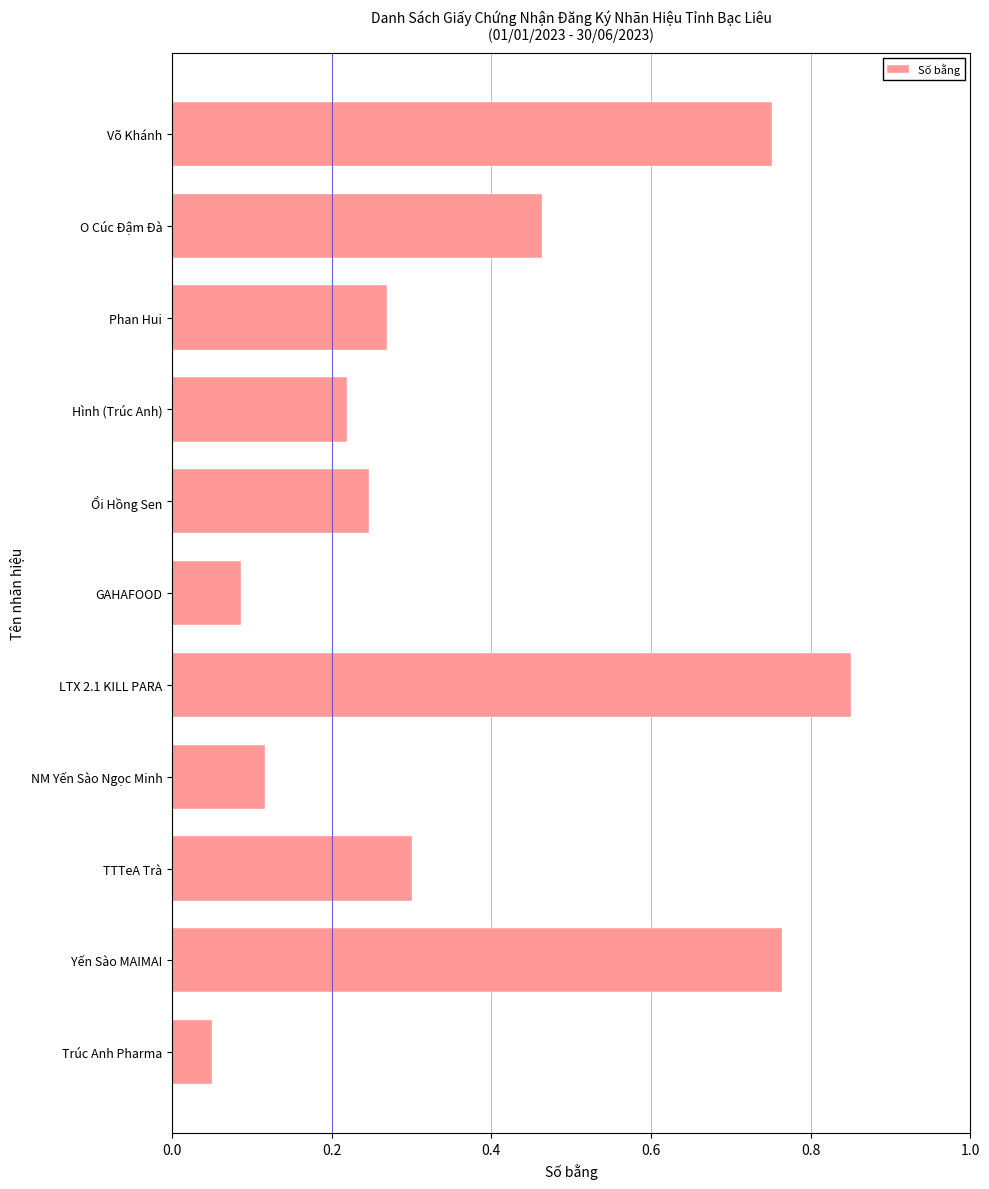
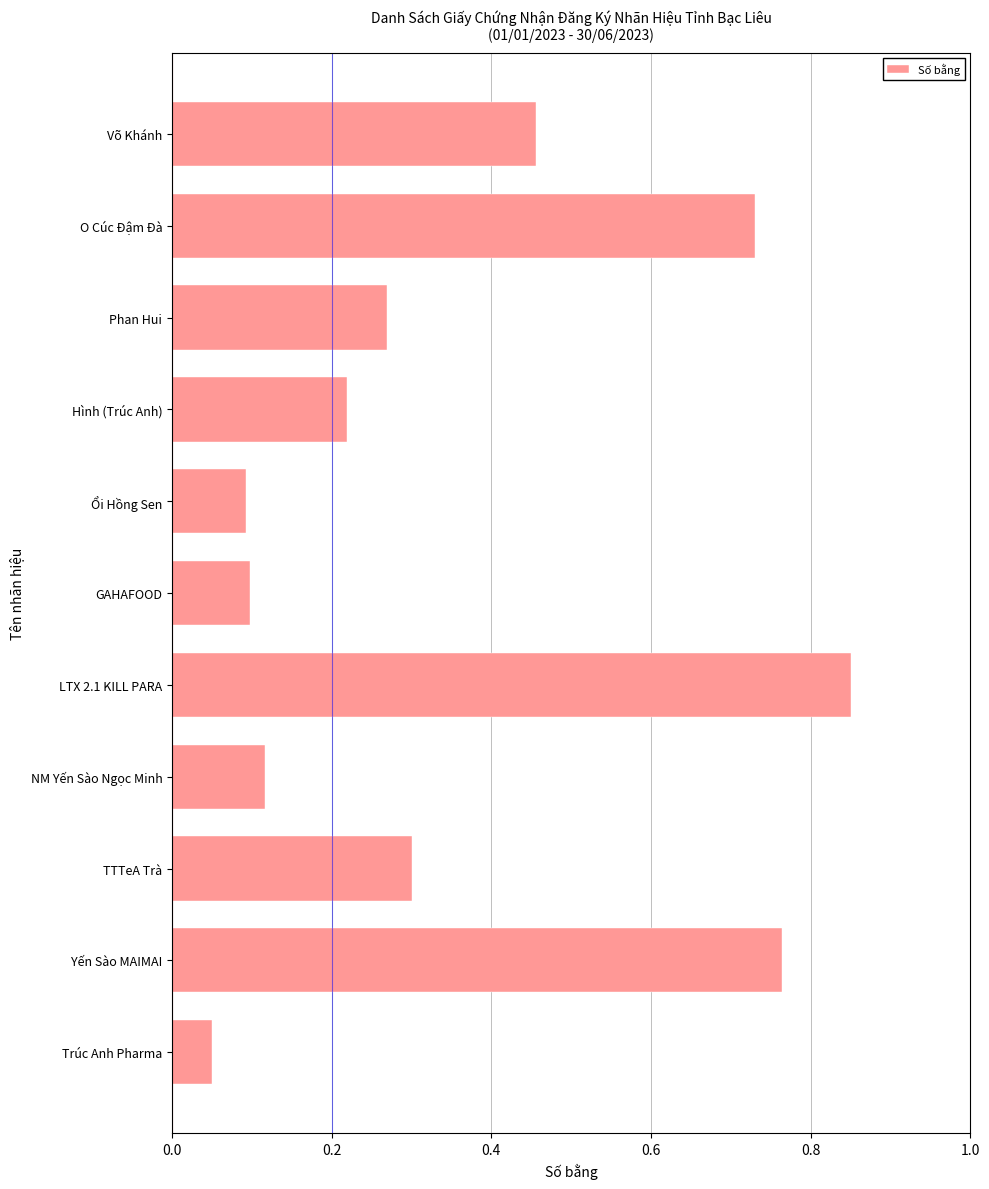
Võ Khánh: 0.75 -> 0.46
O Cúc Đậm Đà: 0.46 -> 0.73
Ổi Hồng Sen: 0.25 -> 0.09
GAHAFOOD: 0.09 -> 0.10
